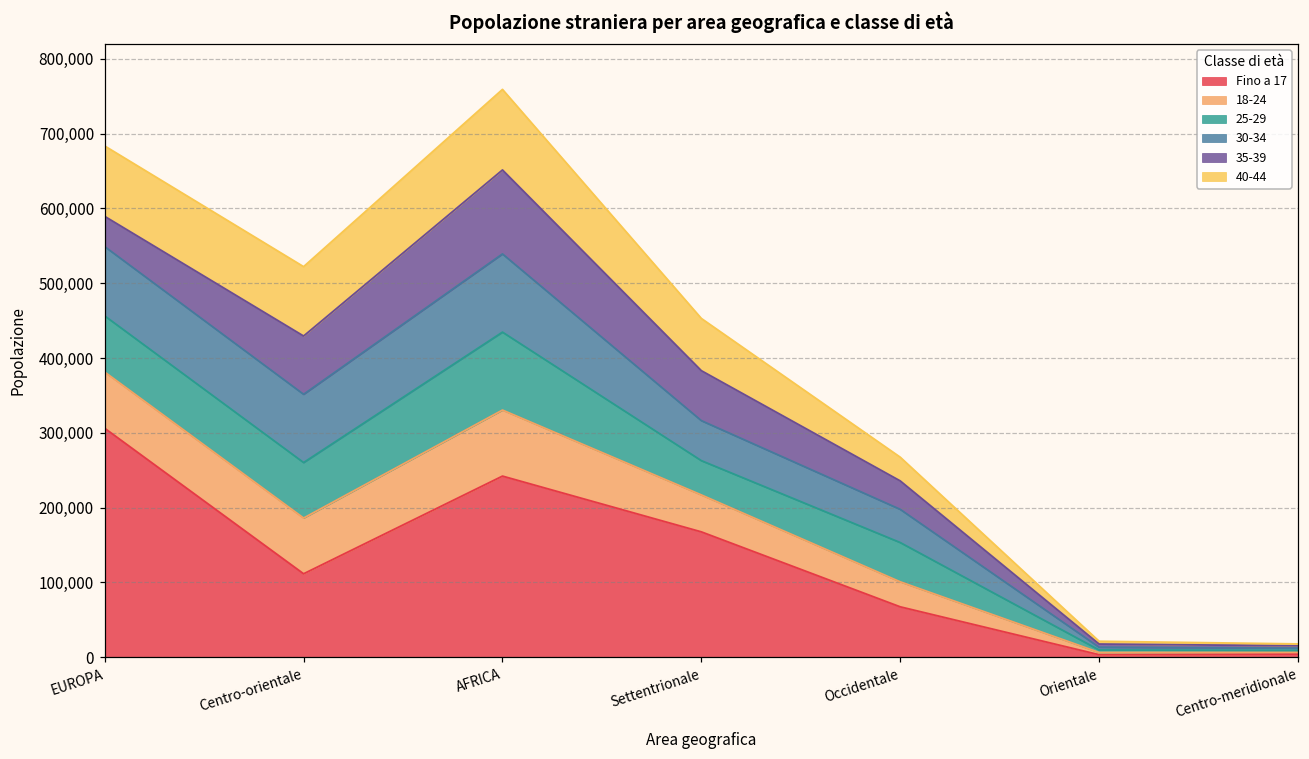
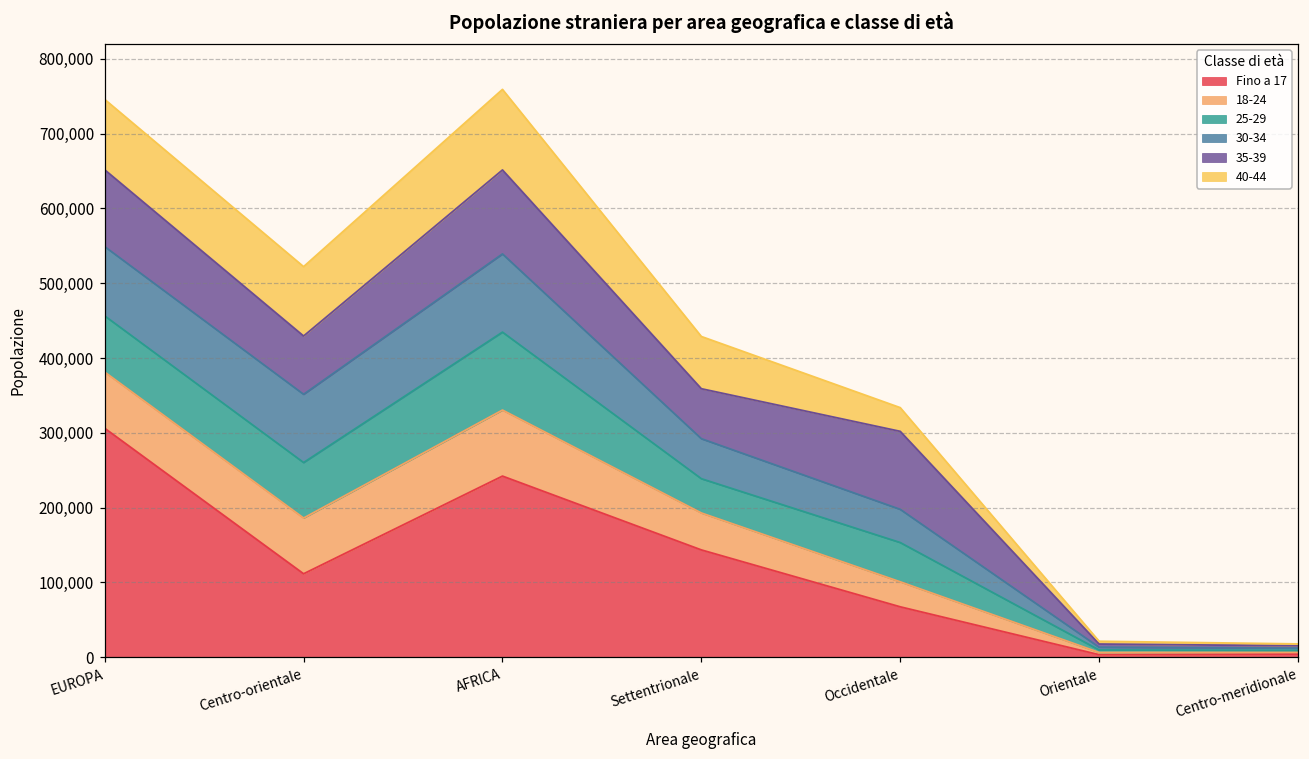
35-39, EUROPA: 40,000 -> 100,000
Fino a 17, Settentrionale: 170,000 -> 140,000
35-39, Occidentale: 40,000 -> 100,000
